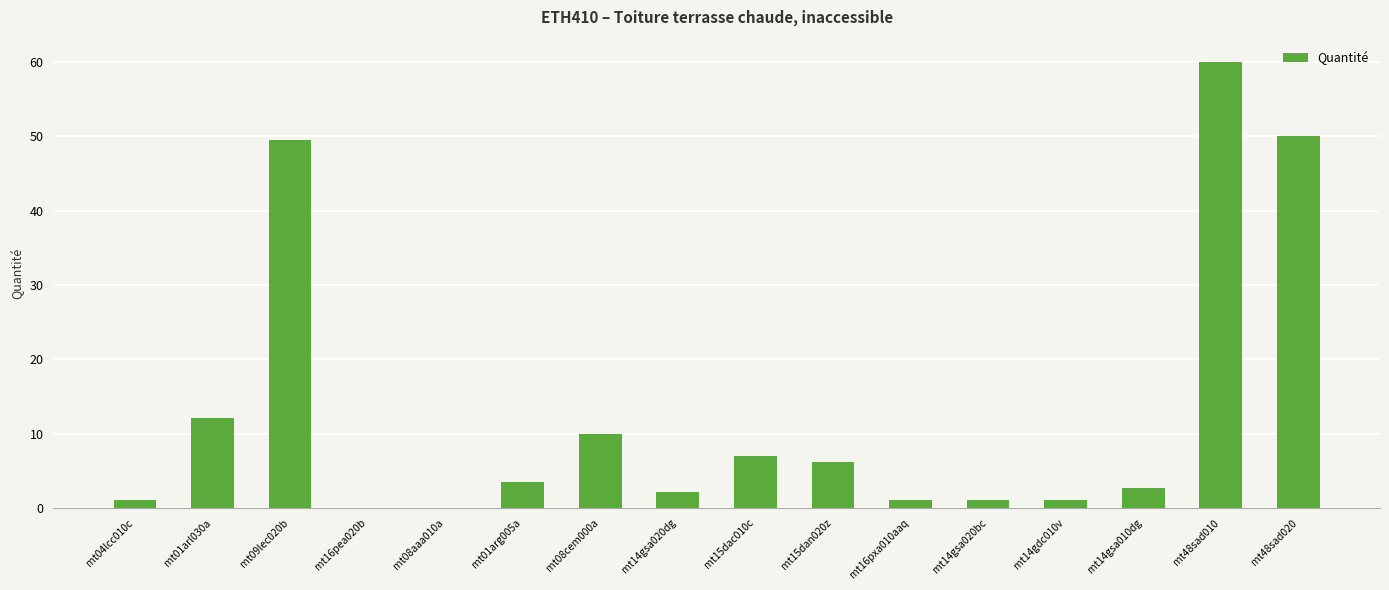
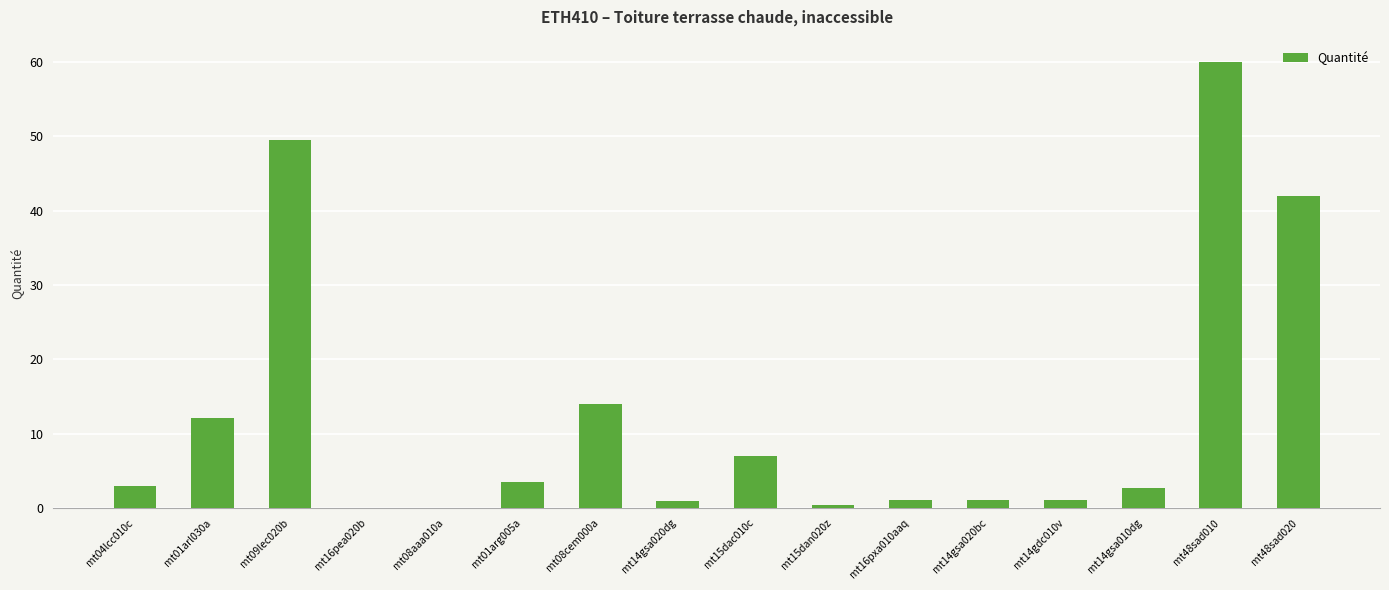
mt04lcc010c: 1 -> 3
mt08cem000a: 10 -> 14
mt14gsa020dg: 2 -> 1
mt15dan020z: 6 -> 0
mt48sad020: 50 -> 42
